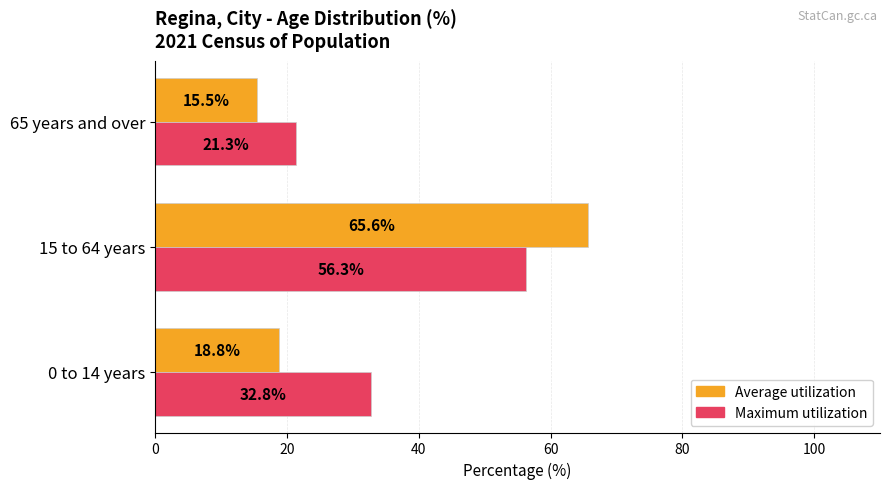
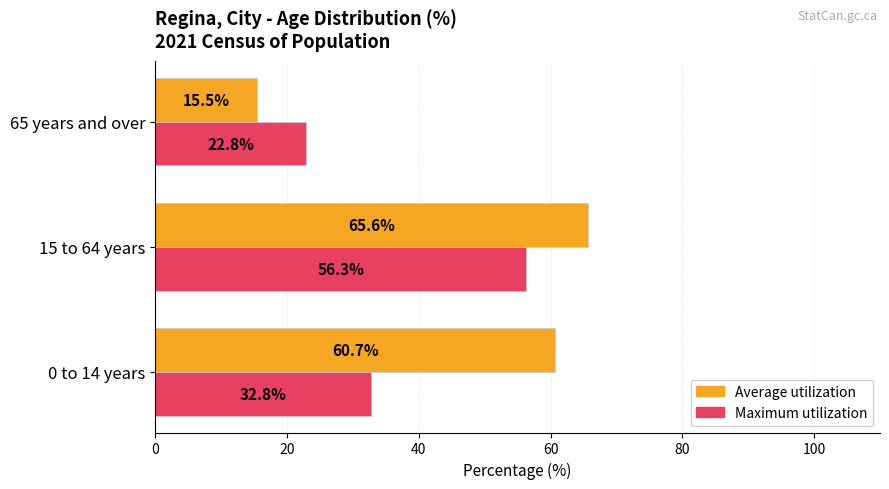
Maximum utilization, 65 years and over: 21.3% -> 22.8%
Average utilization, 0 to 14 years: 18.8% -> 60.7%
